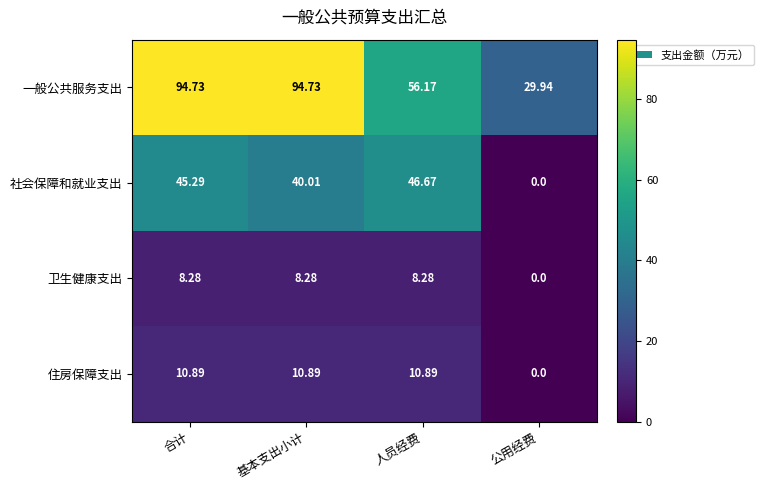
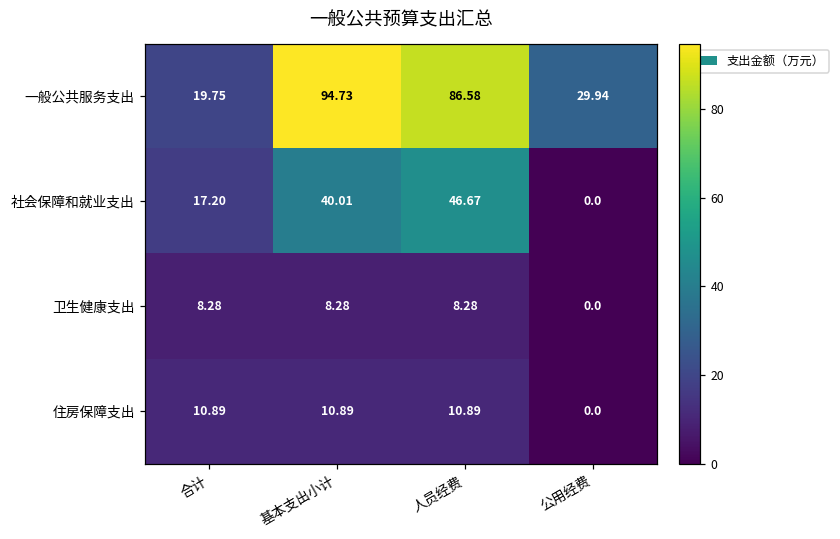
一般公共服务支出, 合计: 94.73 -> 19.75
一般公共服务支出, 人员经费: 56.17 -> 86.58
社会保障和就业支出, 合计: 45.29 -> 17.20
